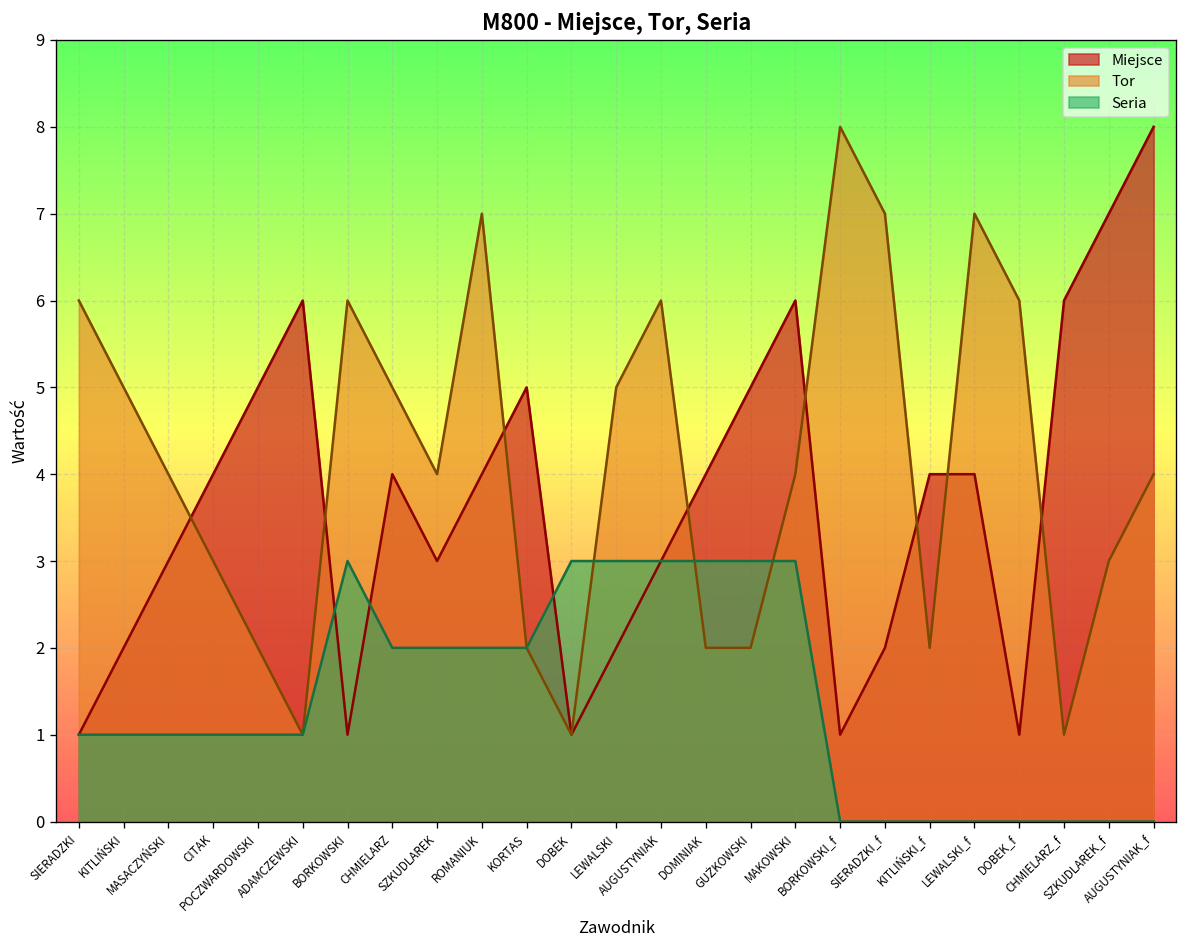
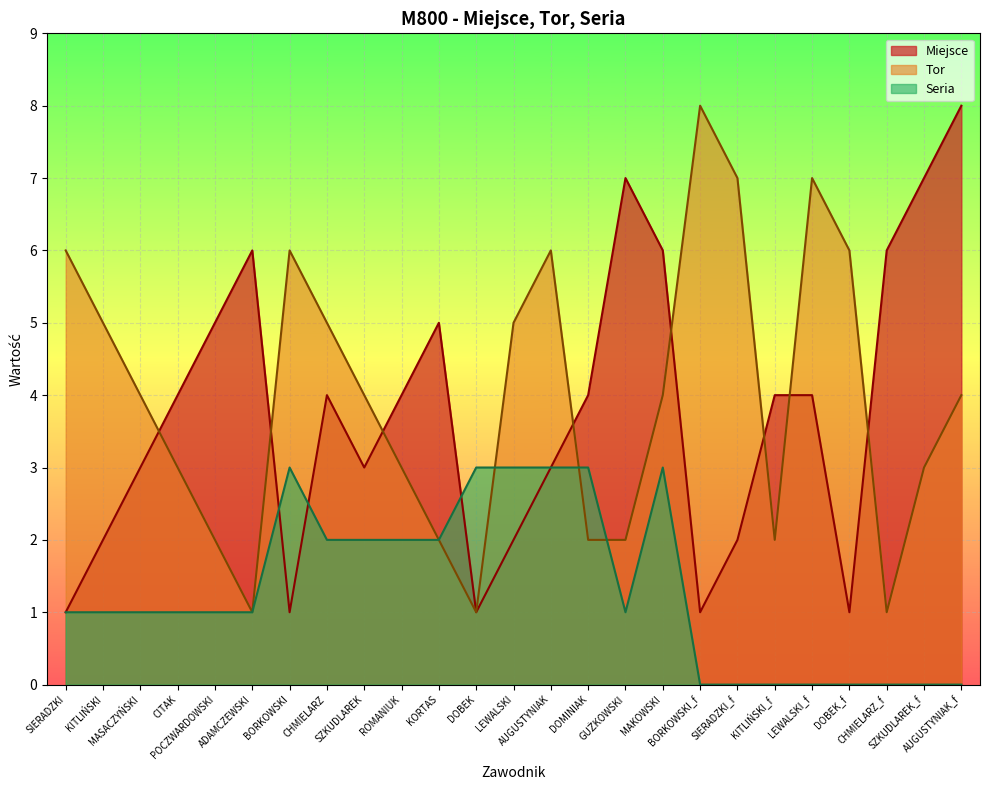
Tor, ROMANIUK: 7 -> 3
Miejsce, GUŻKOWSKI: 5 -> 7
Seria, GUŻKOWSKI: 3 -> 1
